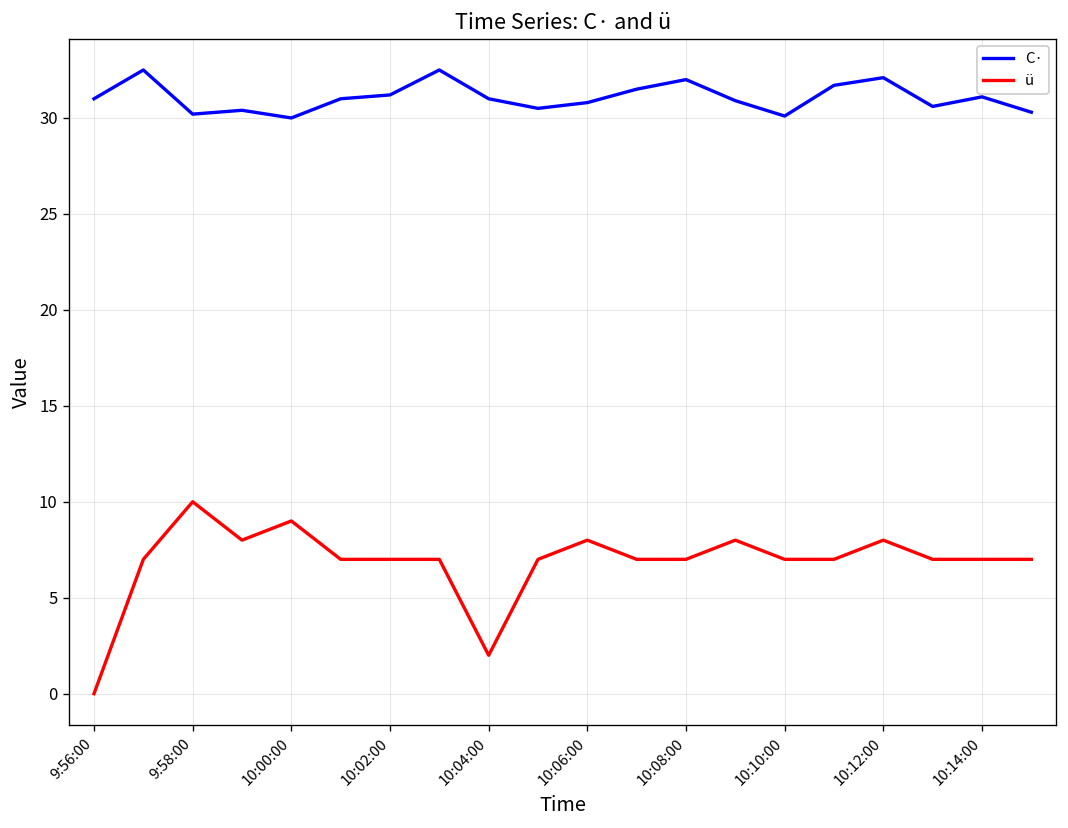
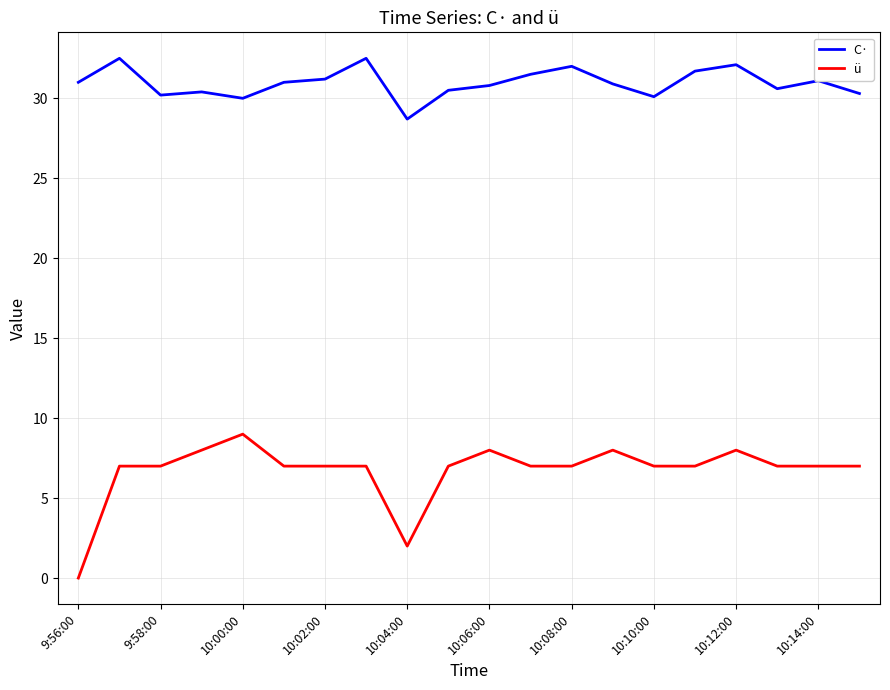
ü, 9:58:00: 10 -> 7
C·, 10:04:00: 31.0 -> 28.7
